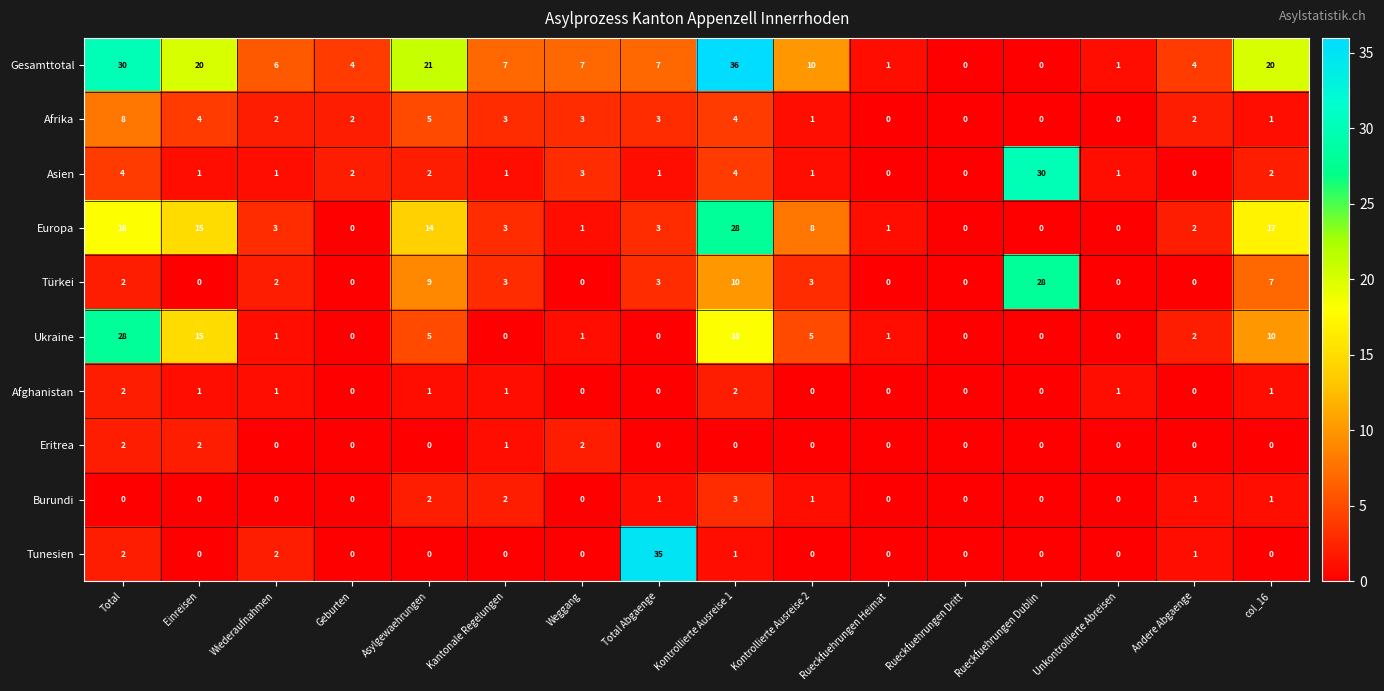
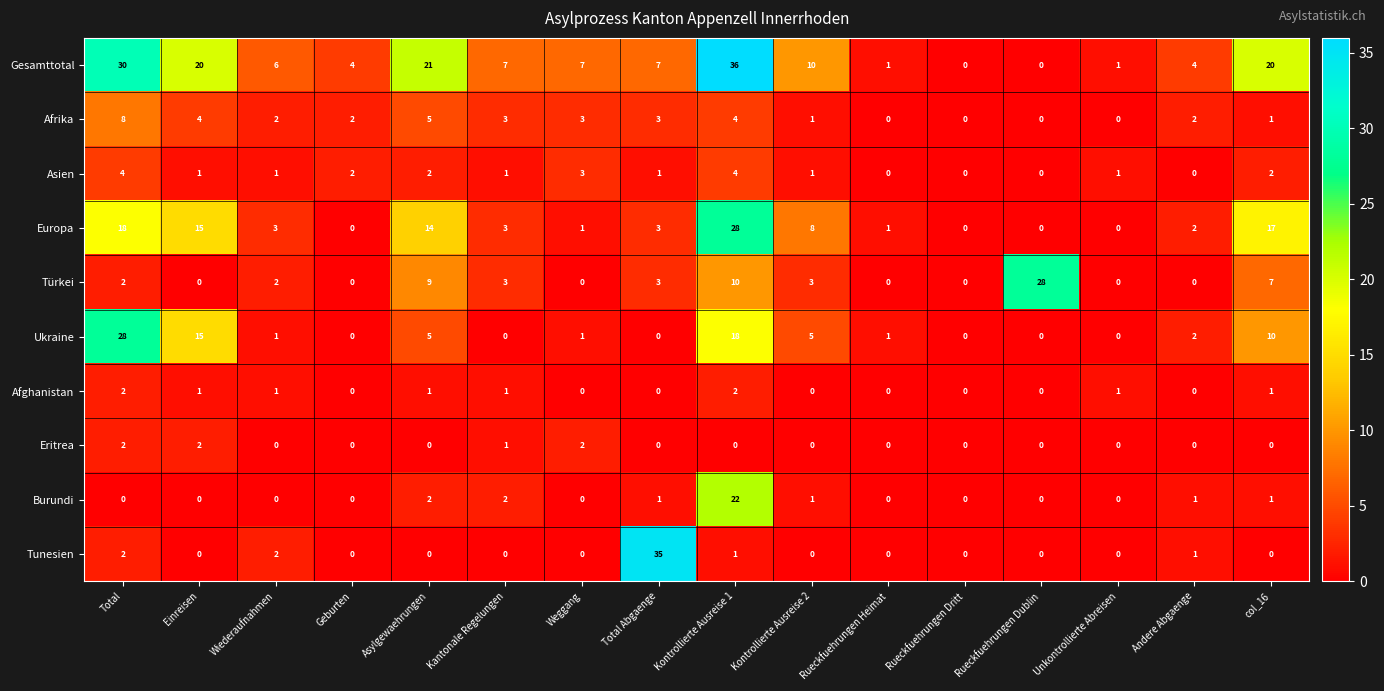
Asien, Rueckfuehrungen Dublin: 30 -> 0
Burundi, Kontrollierte Ausreise 1: 3 -> 22
